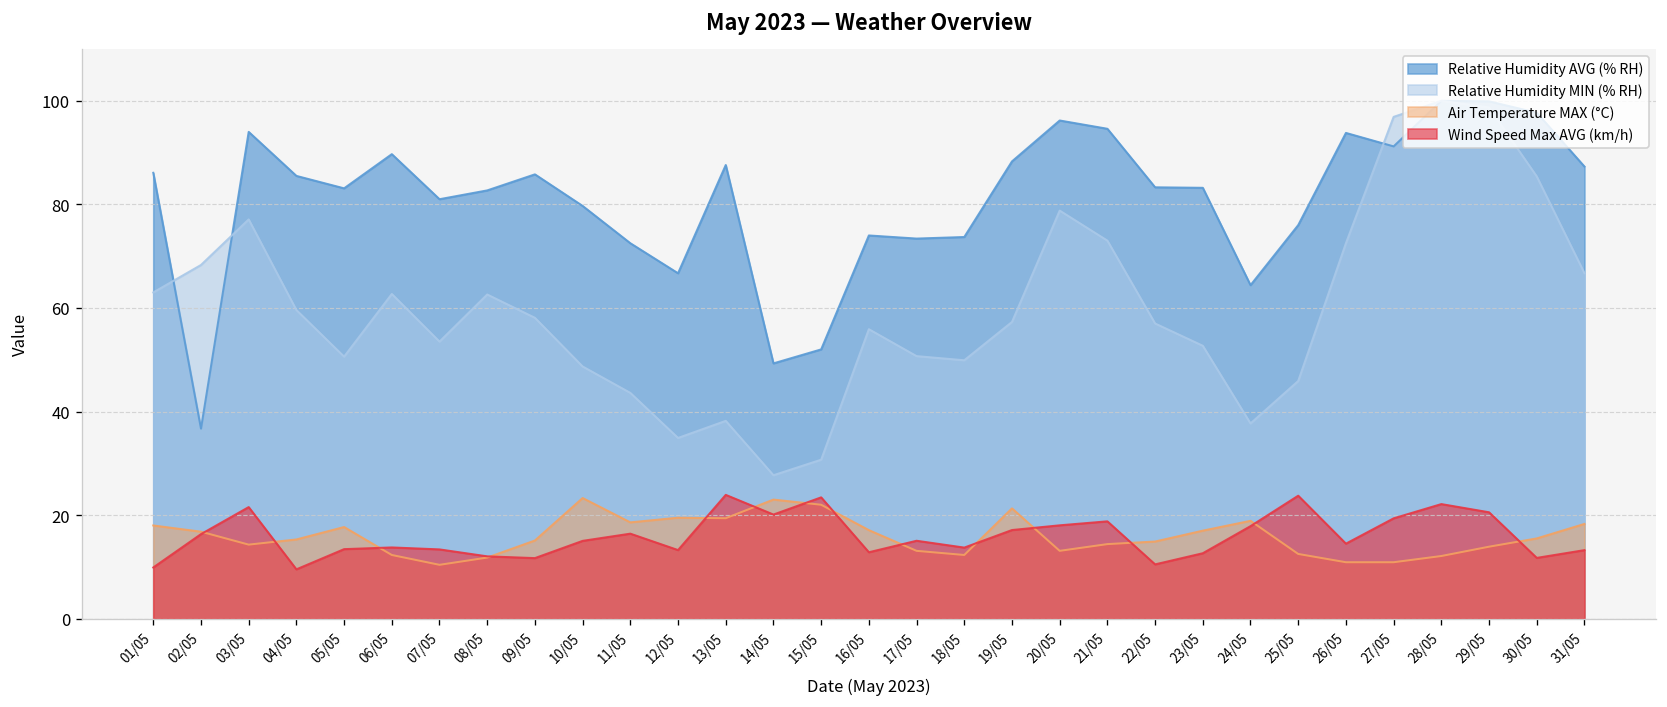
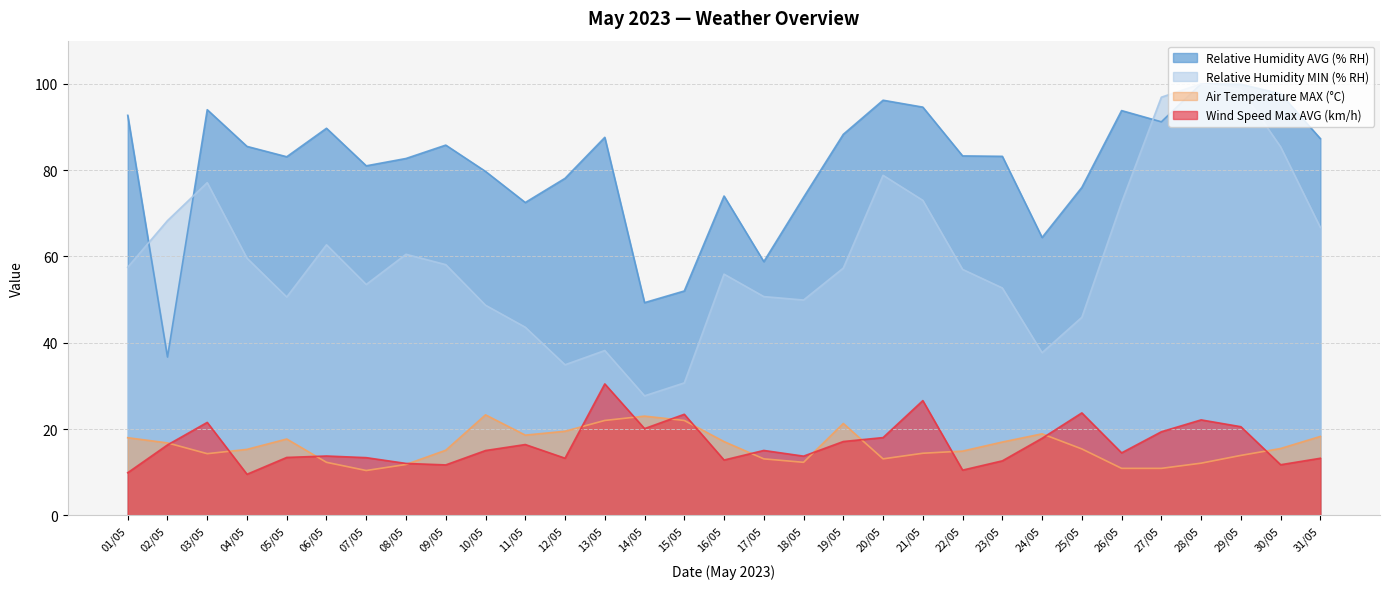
Relative Humidity AVG (% RH), 01/05: 86 -> 93
Relative Humidity MIN (% RH), 01/05: 63 -> 58
Relative Humidity MIN (% RH), 08/05: 63 -> 61
Relative Humidity AVG (% RH), 12/05: 67 -> 78
Air Temperature MAX (°C), 13/05: 19 -> 22
Wind Speed Max AVG (km/h), 13/05: 24 -> 30
Relative Humidity AVG (% RH), 17/05: 73 -> 59
Wind Speed Max AVG (km/h), 21/05: 19 -> 27
Air Temperature MAX (°C), 25/05: 13 -> 15
